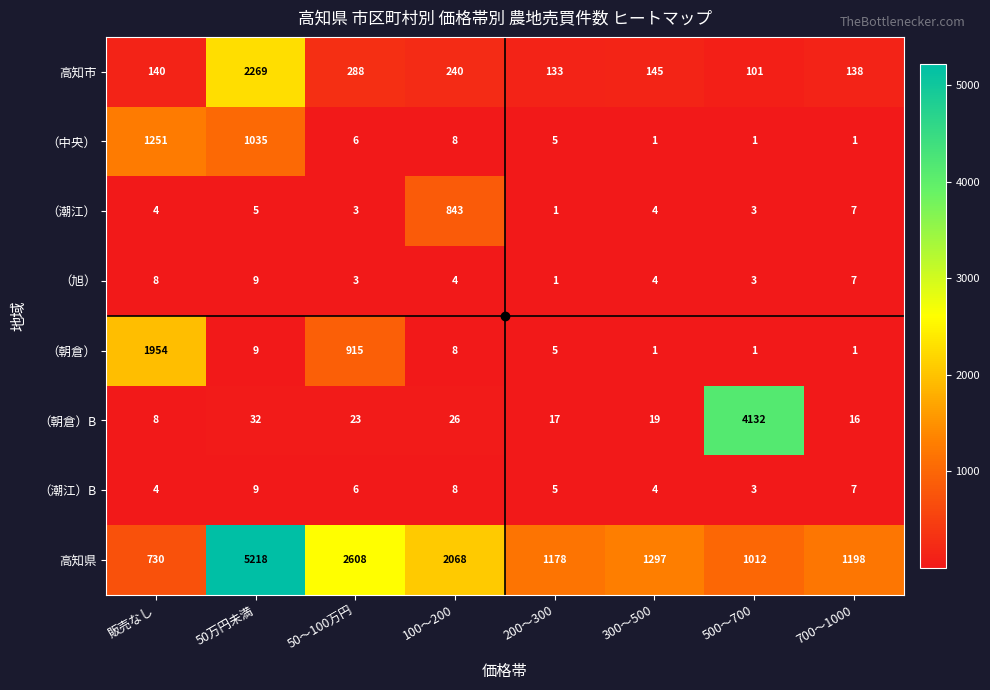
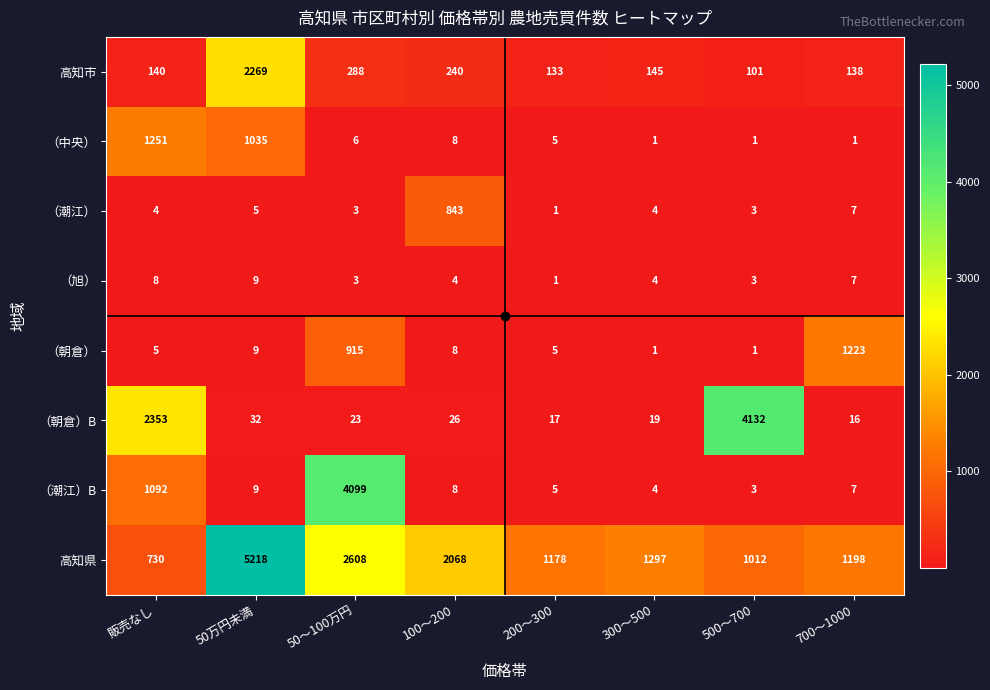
（朝倉）, 販売なし: 1954 -> 5
（朝倉）, 700～1000: 1 -> 1223
（朝倉）B, 販売なし: 8 -> 2353
（潮江）B, 販売なし: 4 -> 1092
（潮江）B, 50～100万円: 6 -> 4099
